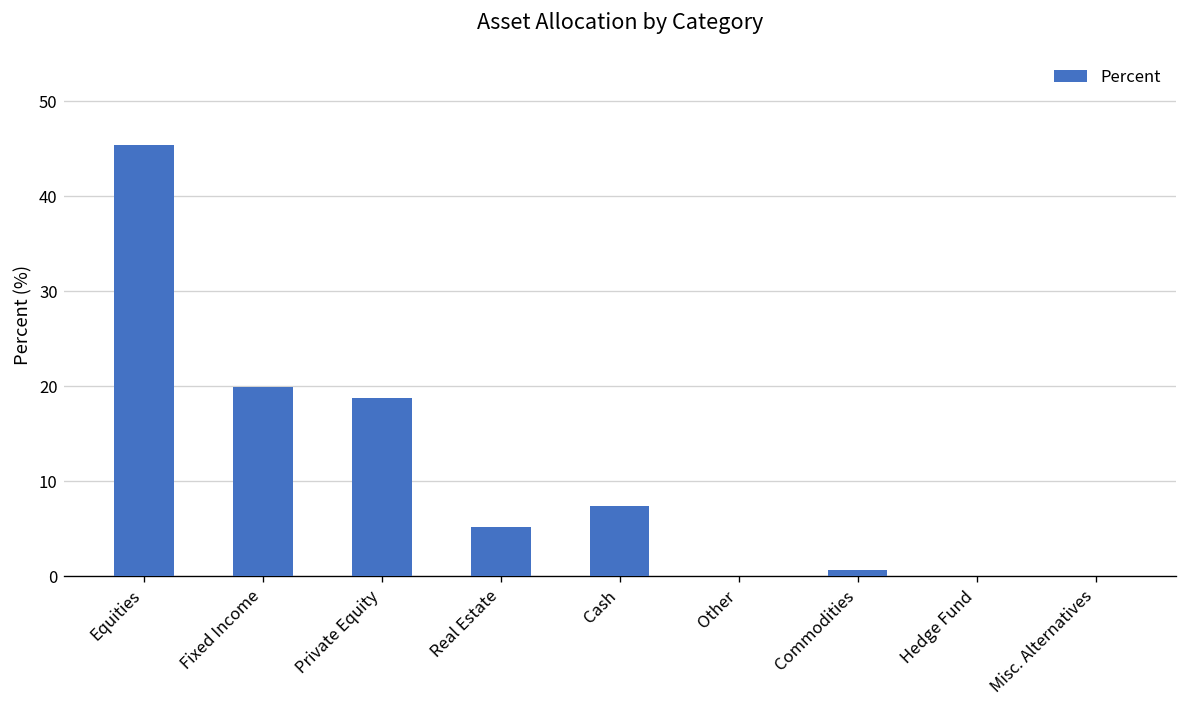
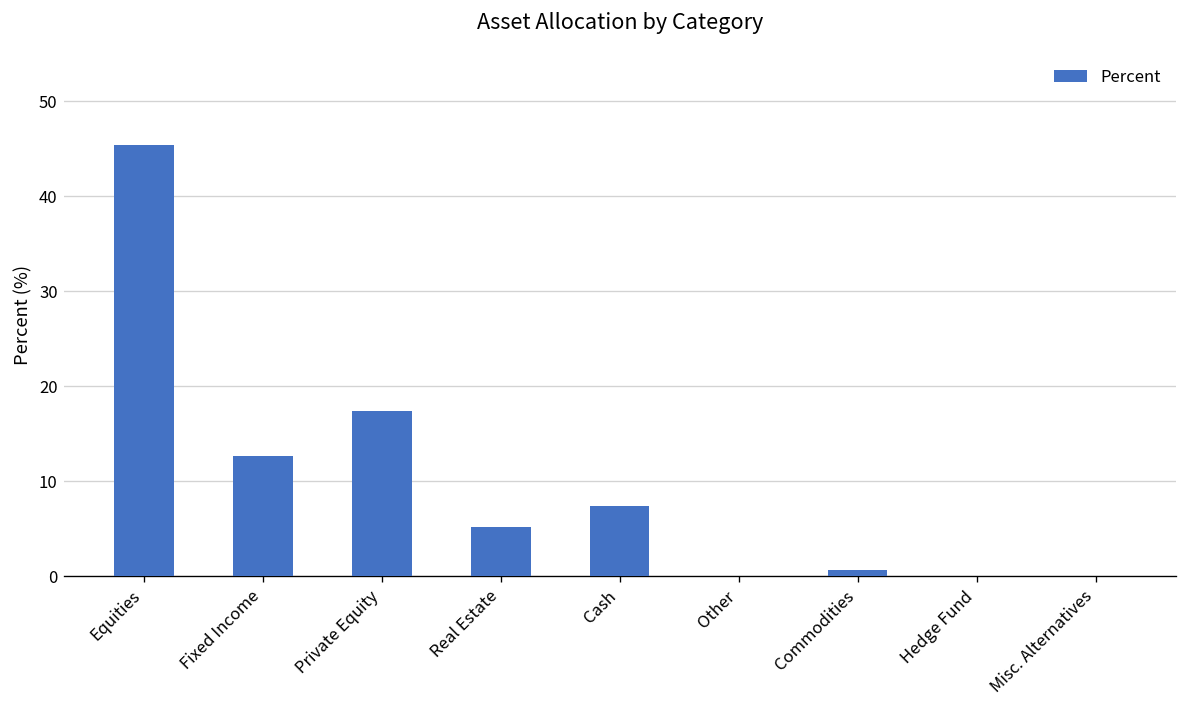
Fixed Income: 20 -> 13
Private Equity: 19 -> 17
